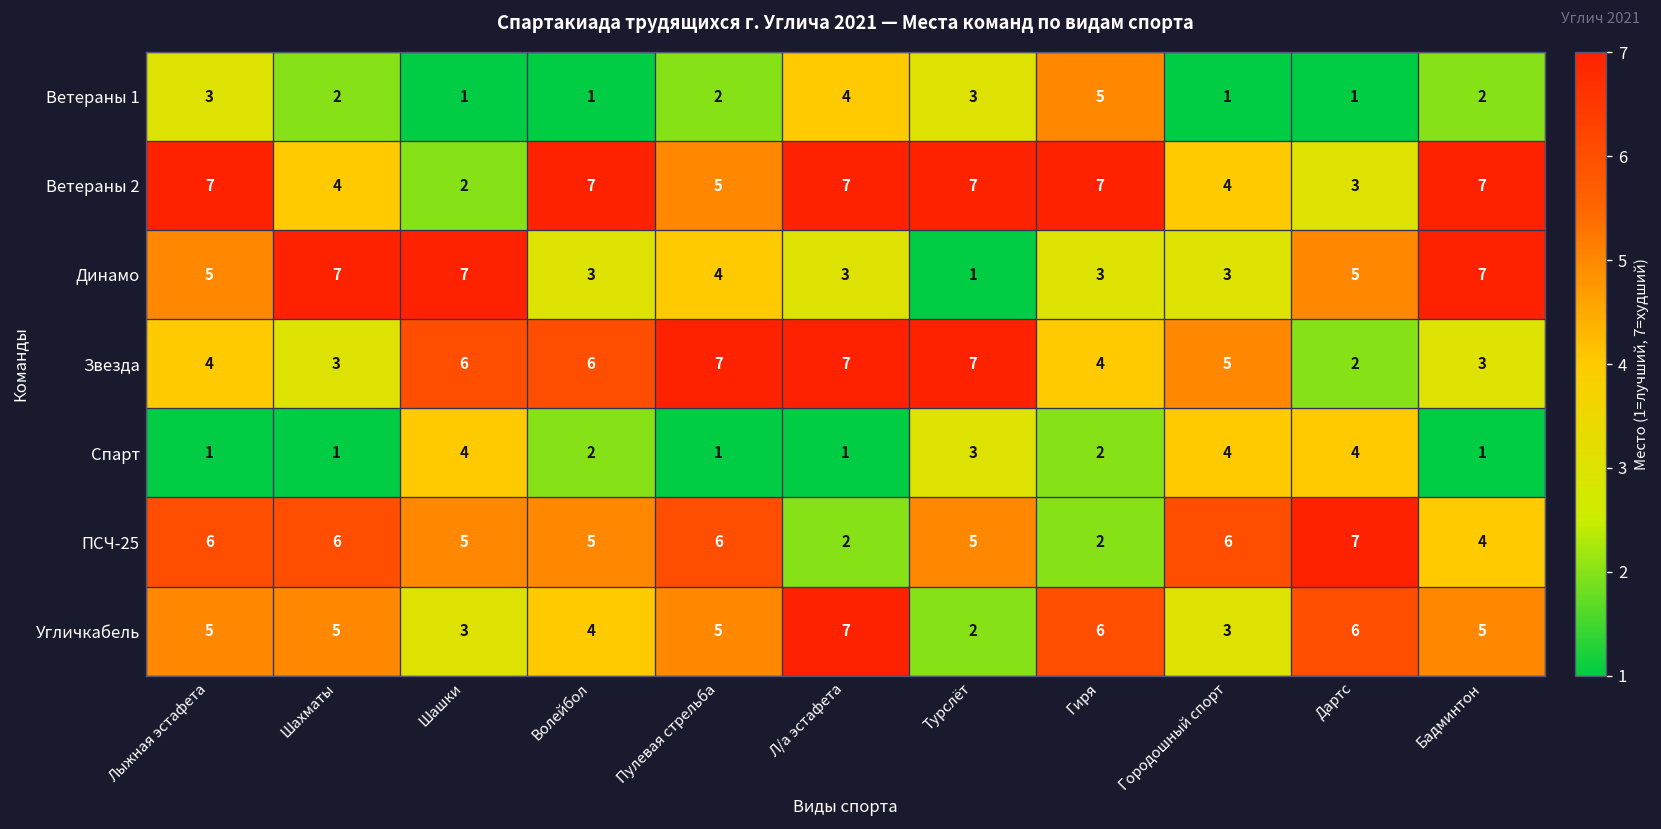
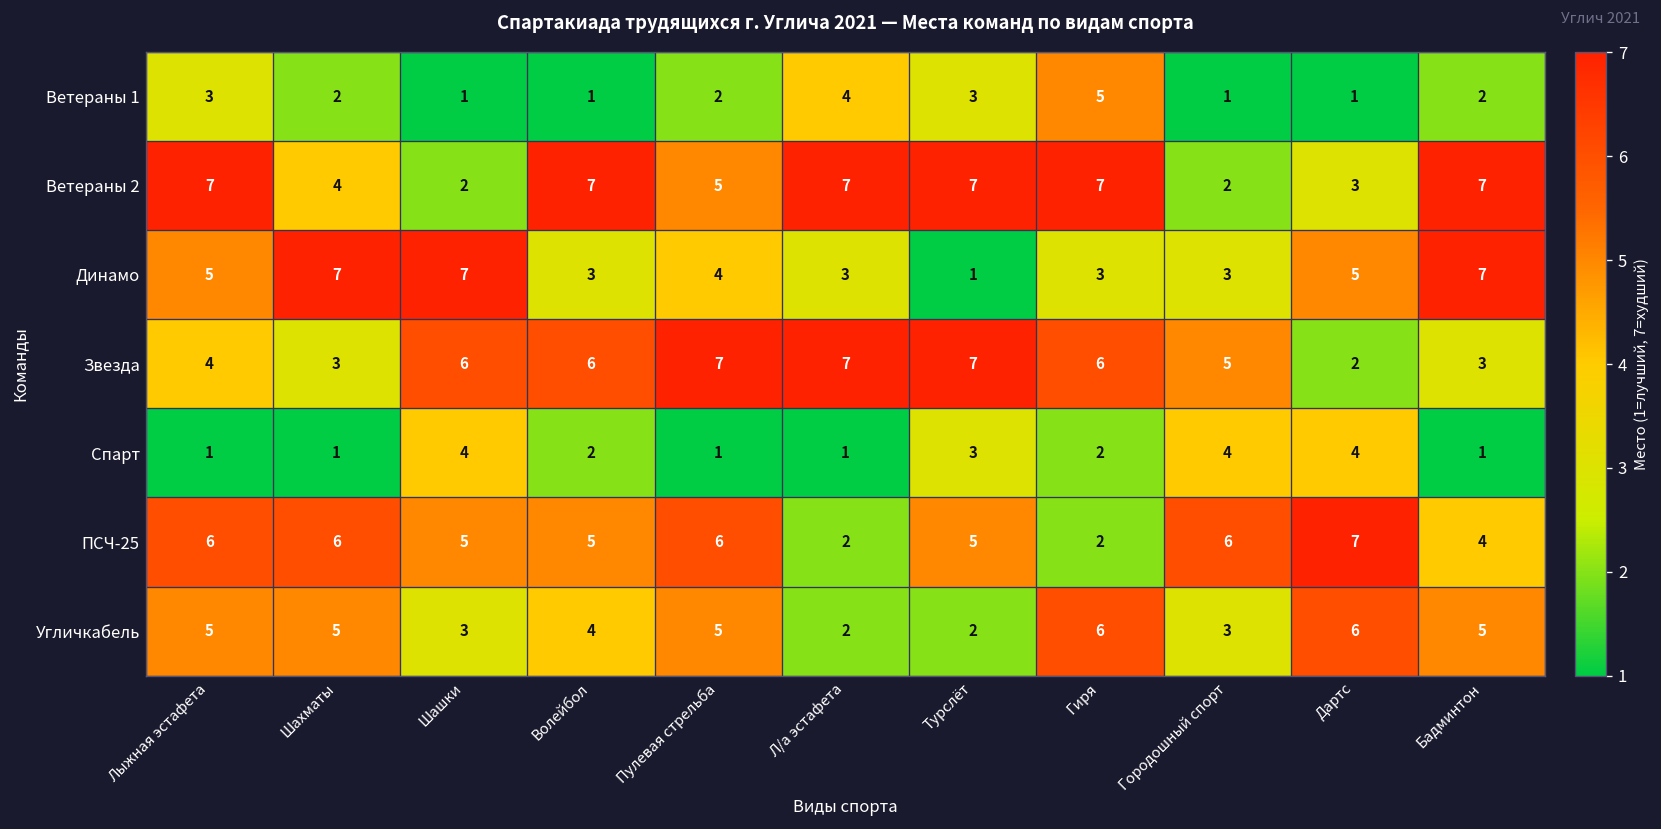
Ветераны 2, Городошный спорт: 4 -> 2
Звезда, Гиря: 4 -> 6
Угличкабель, Л/а эстафета: 7 -> 2
